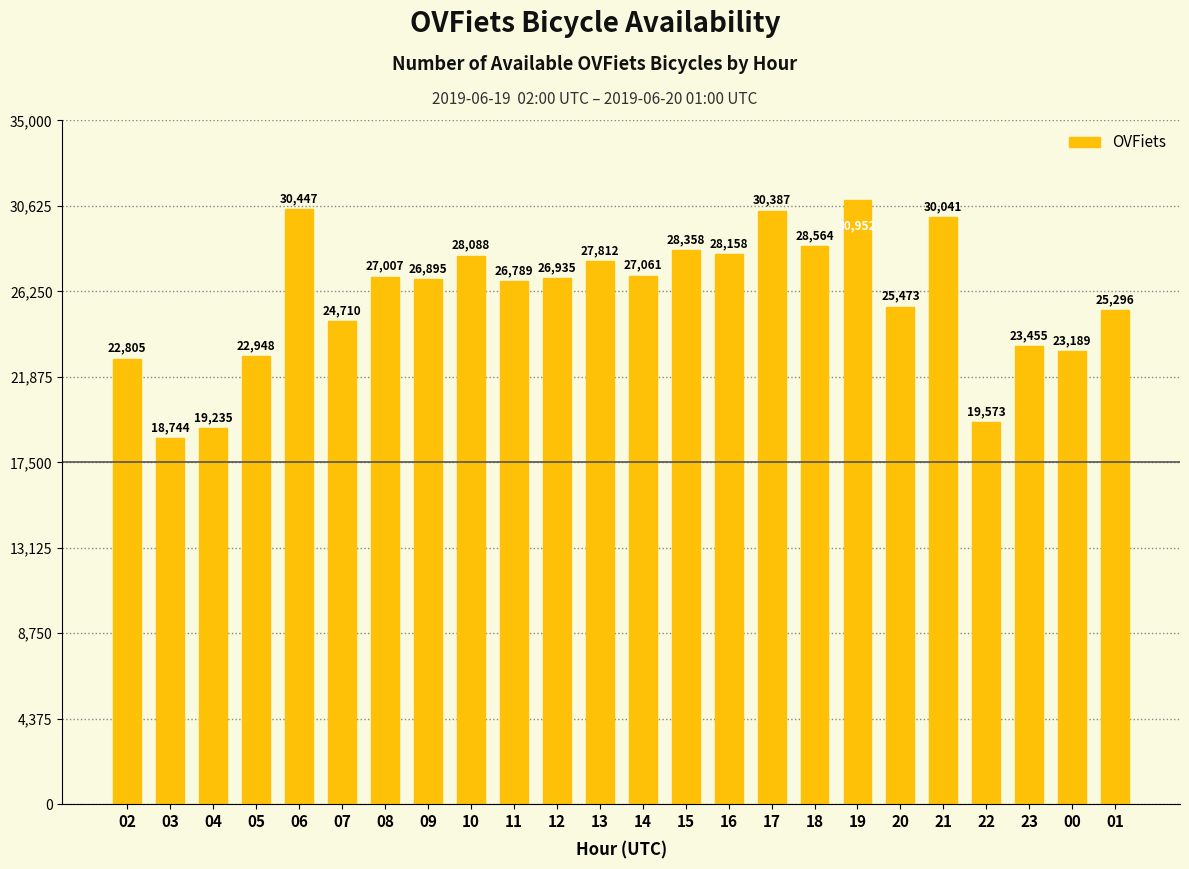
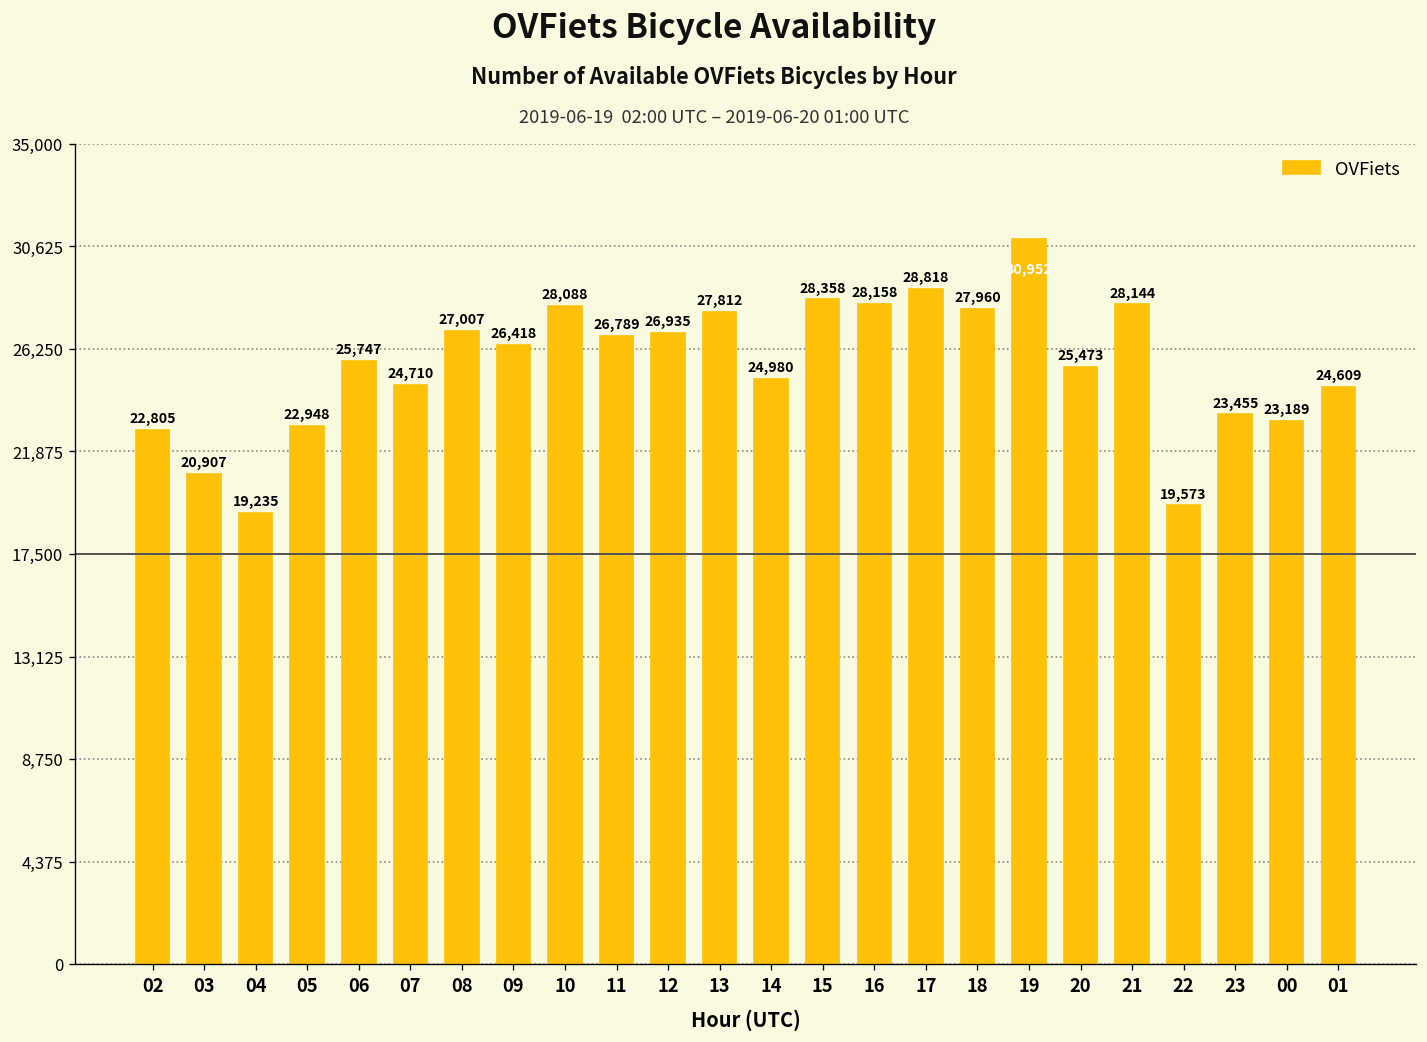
03: 18,744 -> 20,907
06: 30,447 -> 25,747
09: 26,895 -> 26,418
14: 27,061 -> 24,980
17: 30,387 -> 28,818
18: 28,564 -> 27,960
21: 30,041 -> 28,144
01: 25,296 -> 24,609
